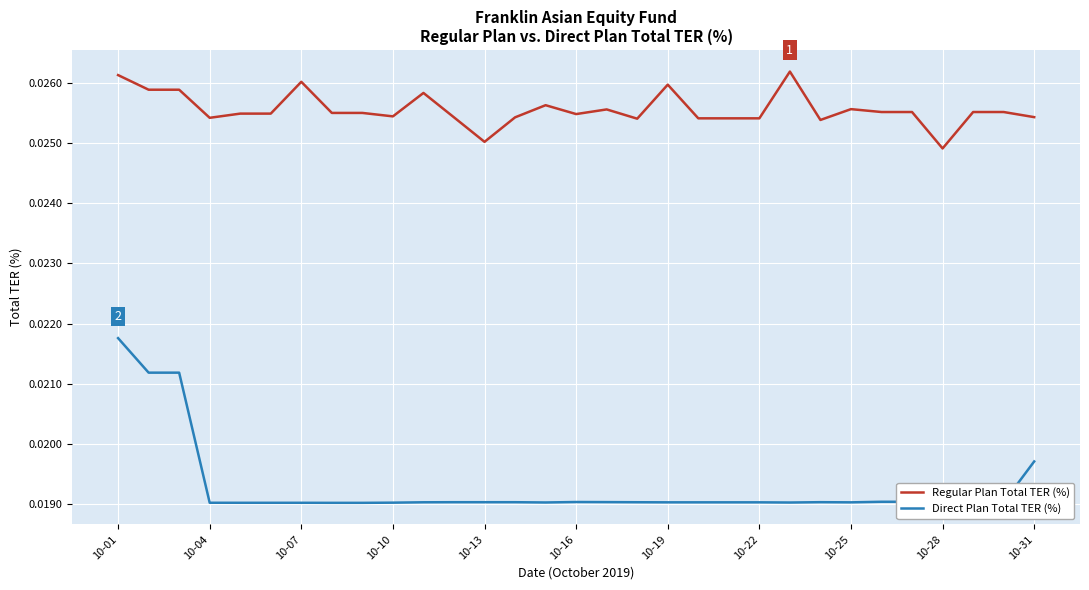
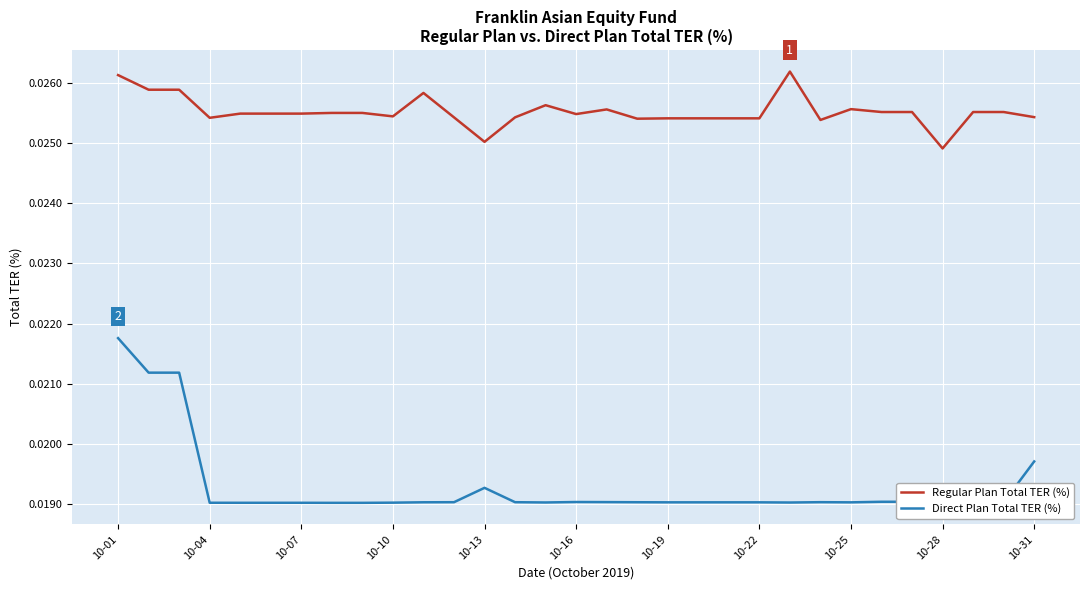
Regular Plan Total TER (%), 10-07: 0.0260 -> 0.0255
Direct Plan Total TER (%), 10-13: 0.0190 -> 0.0193
Regular Plan Total TER (%), 10-19: 0.0260 -> 0.0254
